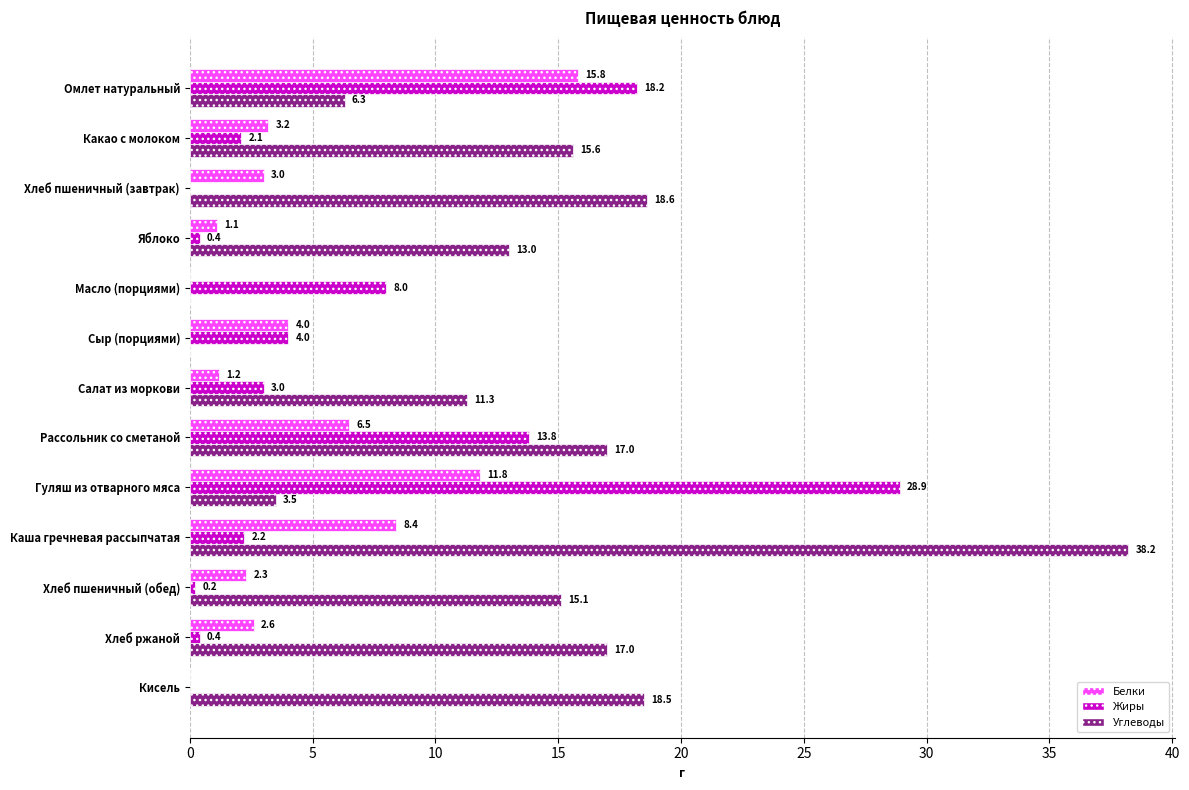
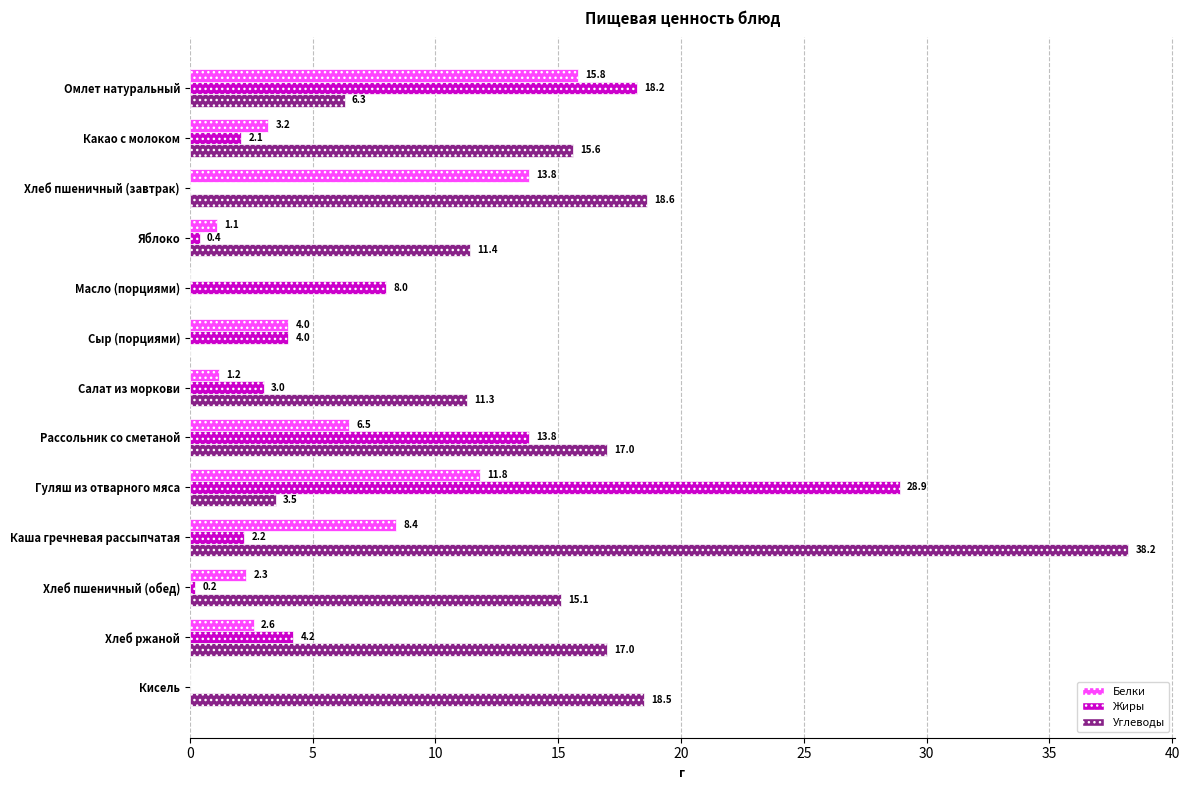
Белки, Хлеб пшеничный (завтрак): 3.0 -> 13.8
Углеводы, Яблоко: 13.0 -> 11.4
Жиры, Хлеб ржаной: 0.4 -> 4.2
